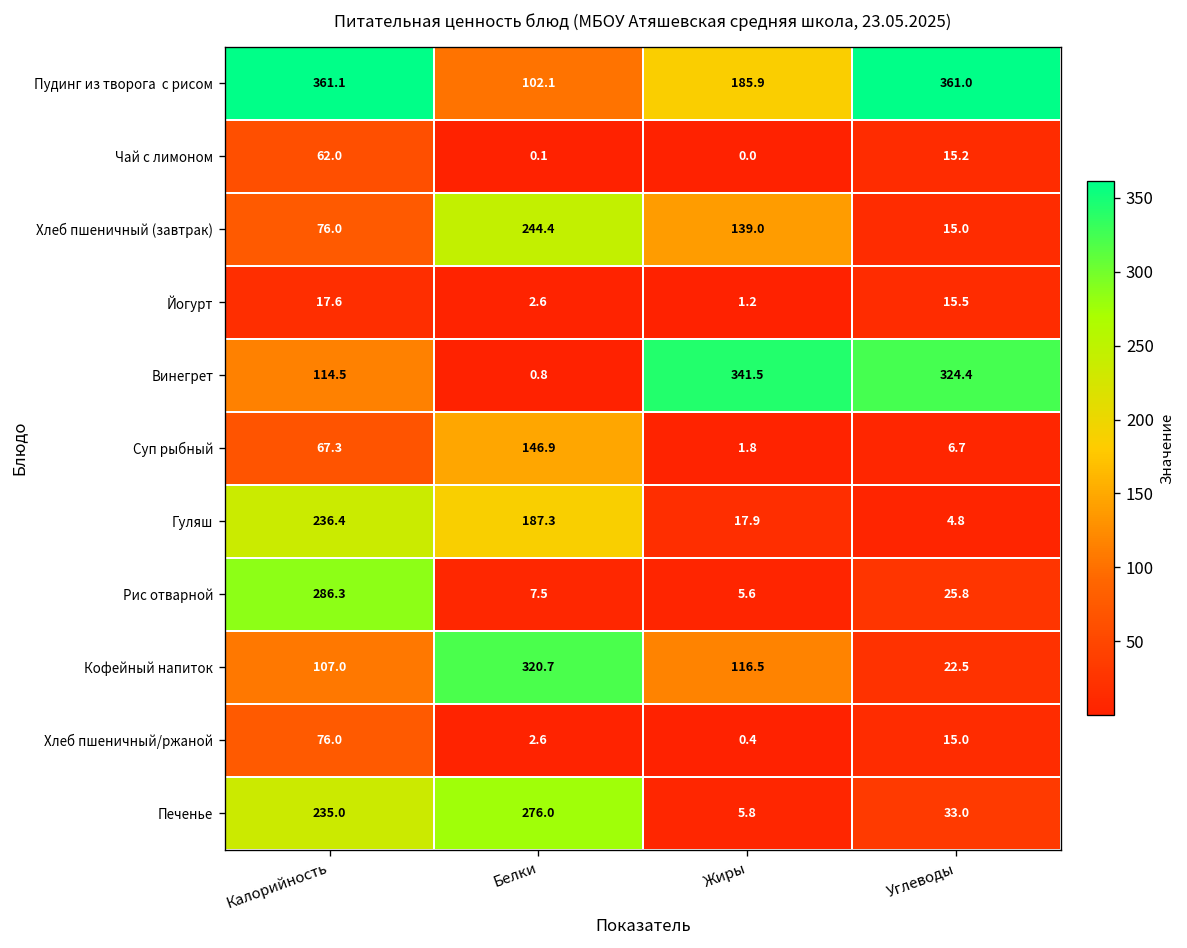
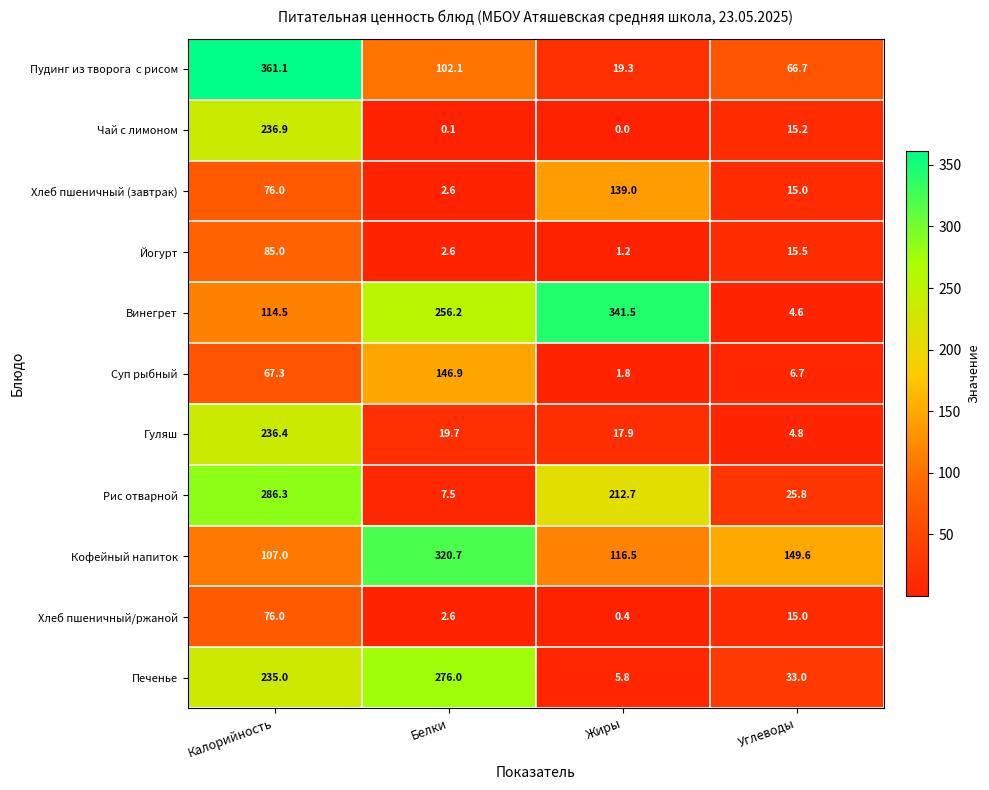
Пудинг из творога с рисом, Жиры: 185.9 -> 19.3
Пудинг из творога с рисом, Углеводы: 361.0 -> 66.7
Чай с лимоном, Калорийность: 62.0 -> 236.9
Хлеб пшеничный (завтрак), Белки: 244.4 -> 2.6
Йогурт, Калорийность: 17.6 -> 85.0
Винегрет, Белки: 0.8 -> 256.2
Винегрет, Углеводы: 324.4 -> 4.6
Гуляш, Белки: 187.3 -> 19.7
Рис отварной, Жиры: 5.6 -> 212.7
Кофейный напиток, Углеводы: 22.5 -> 149.6
